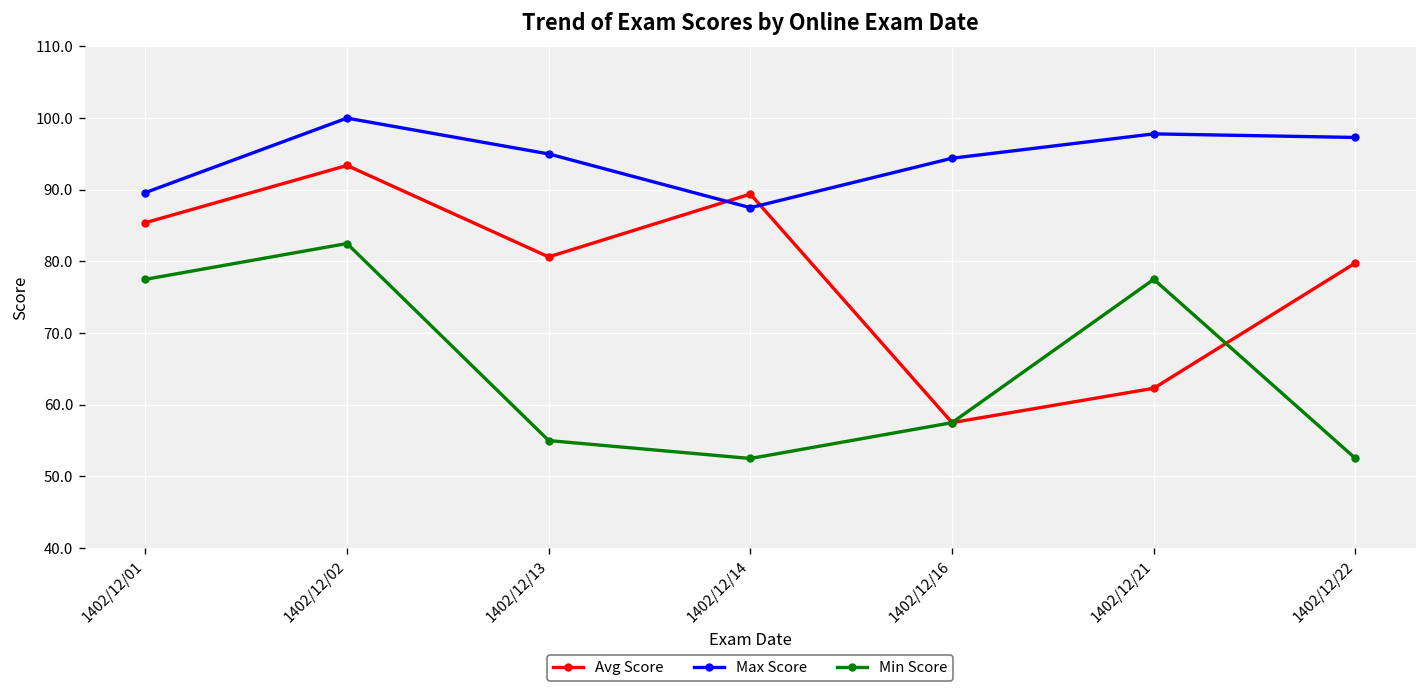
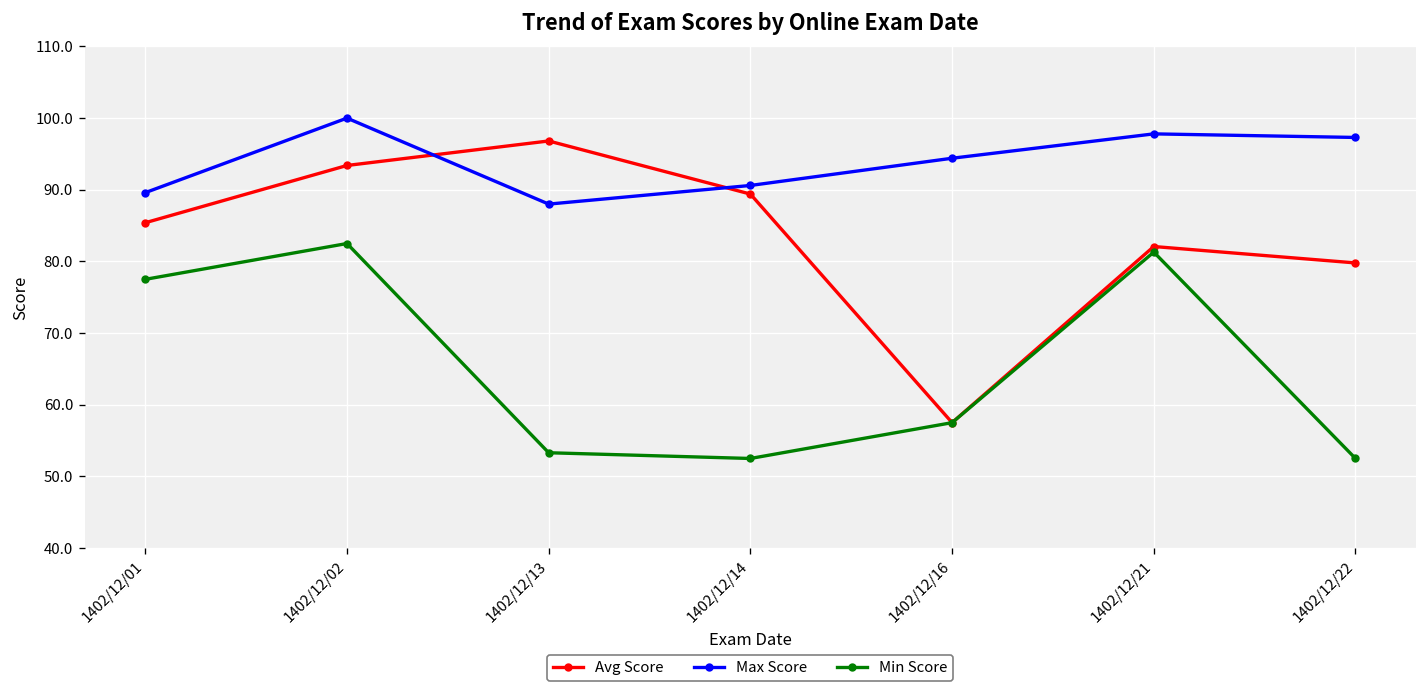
Avg Score, 1402/12/13: 81 -> 97
Max Score, 1402/12/13: 95 -> 88
Min Score, 1402/12/13: 55 -> 53
Max Score, 1402/12/14: 88 -> 91
Avg Score, 1402/12/21: 62 -> 82
Min Score, 1402/12/21: 78 -> 81
